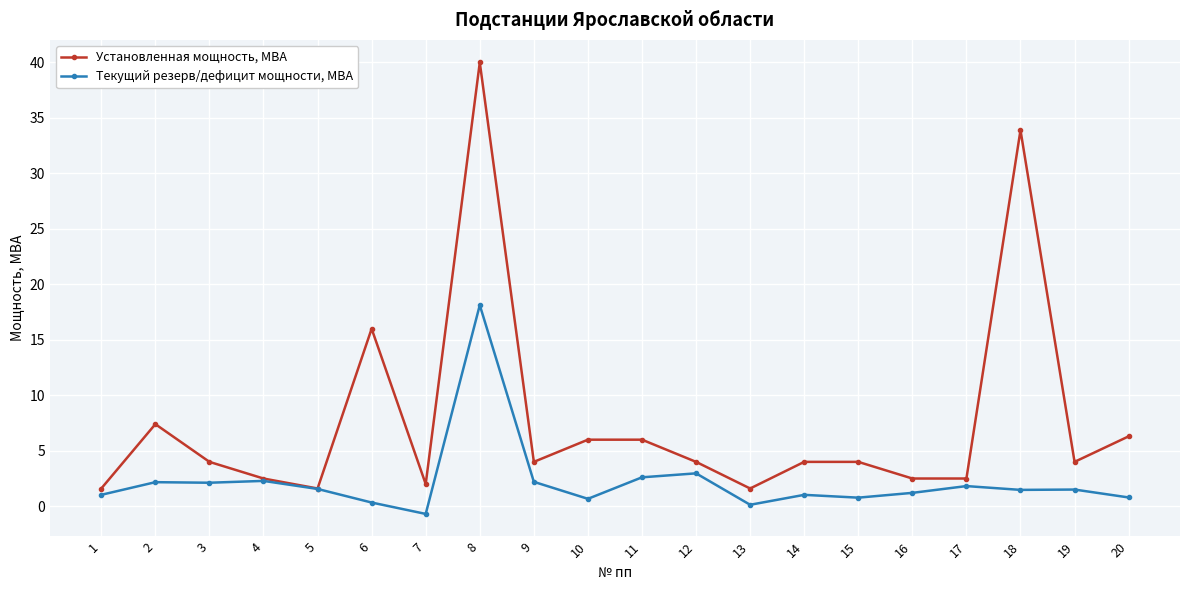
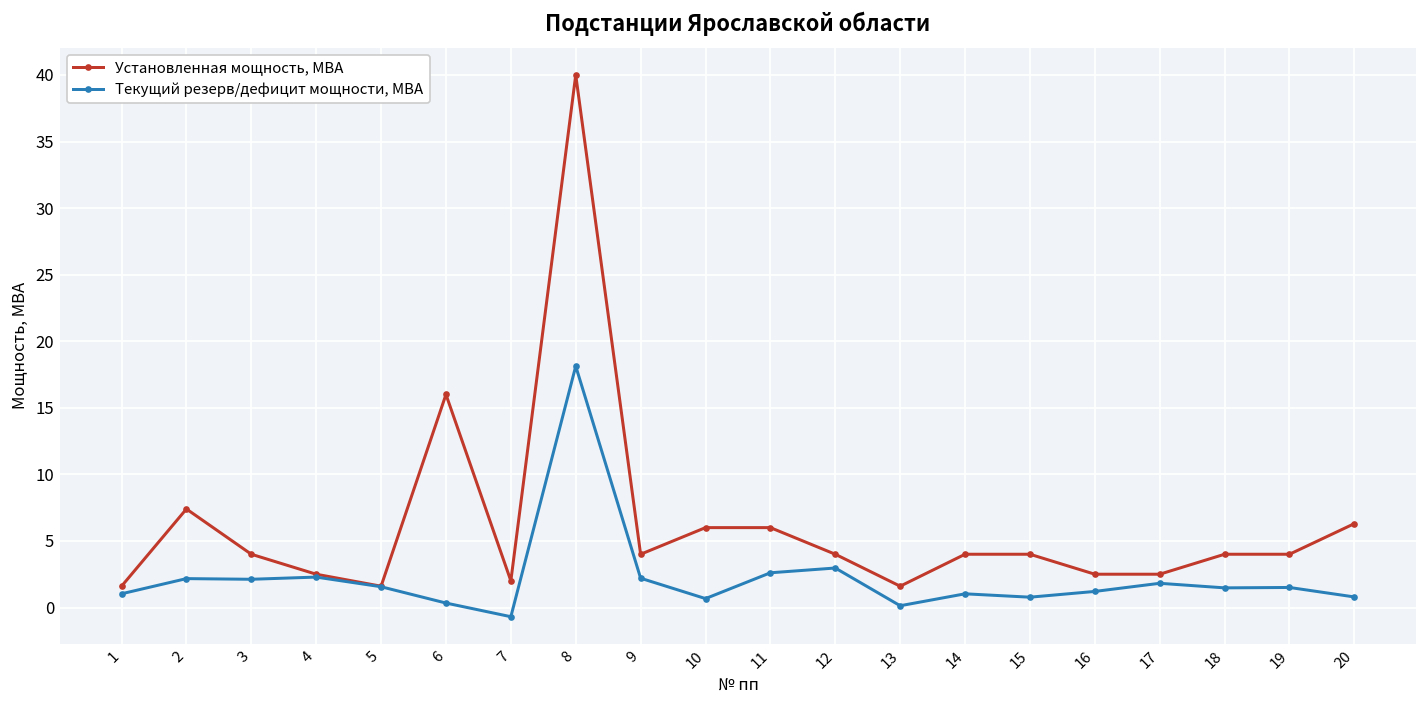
Установленная мощность, МВА, 18: 33.9 -> 4.0
